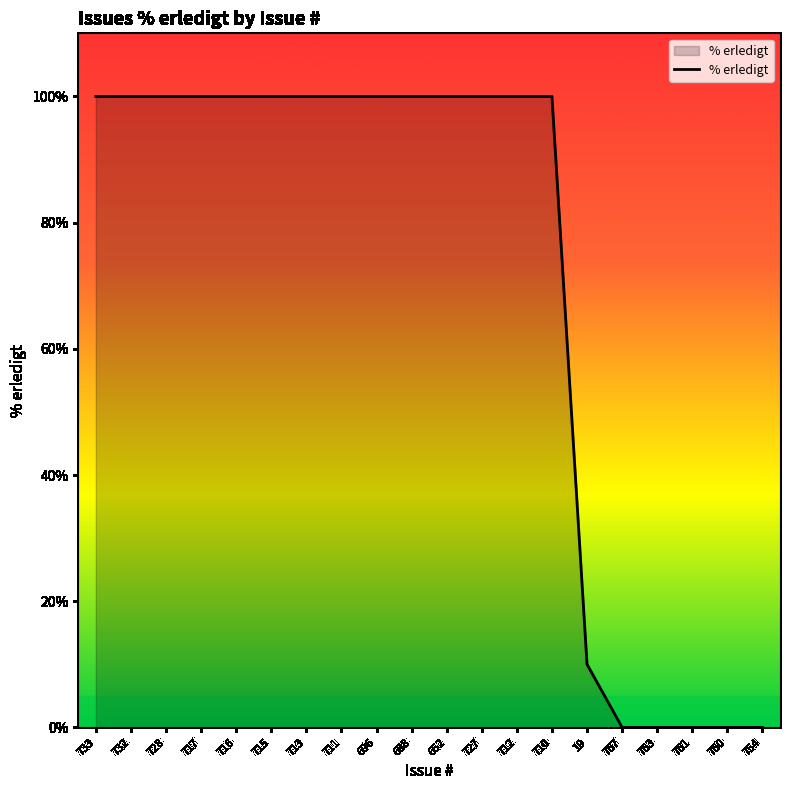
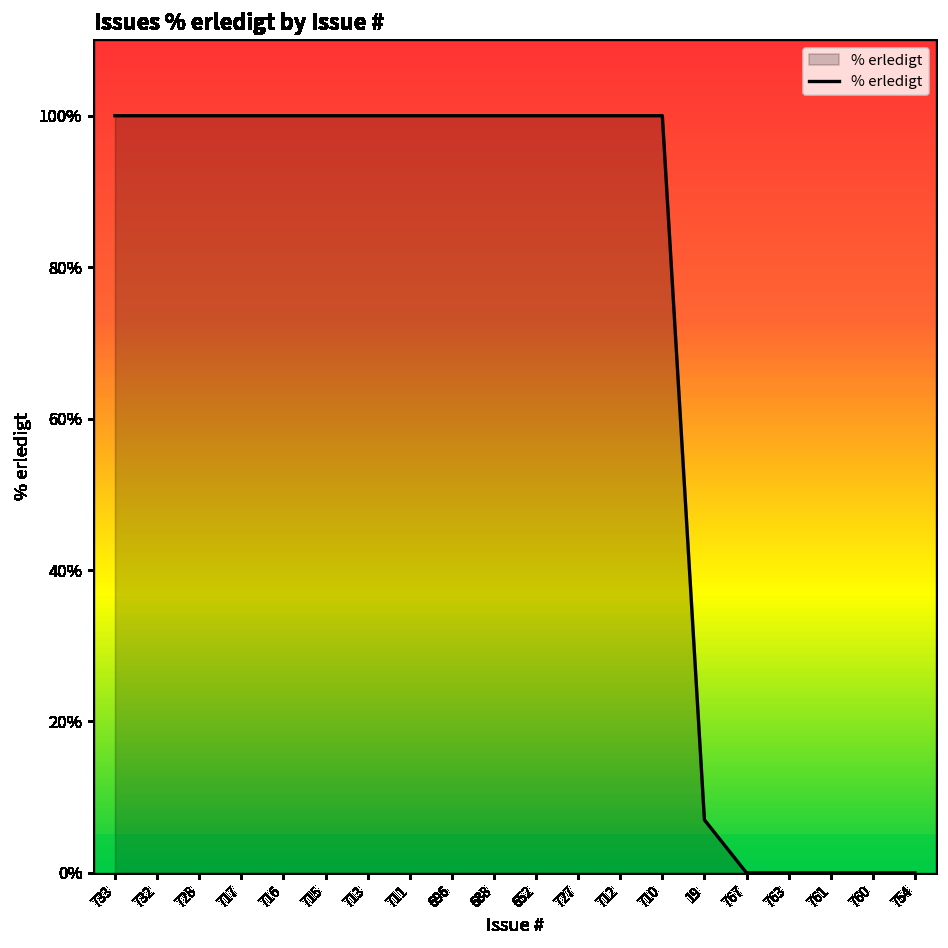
19: 10% -> 7%
